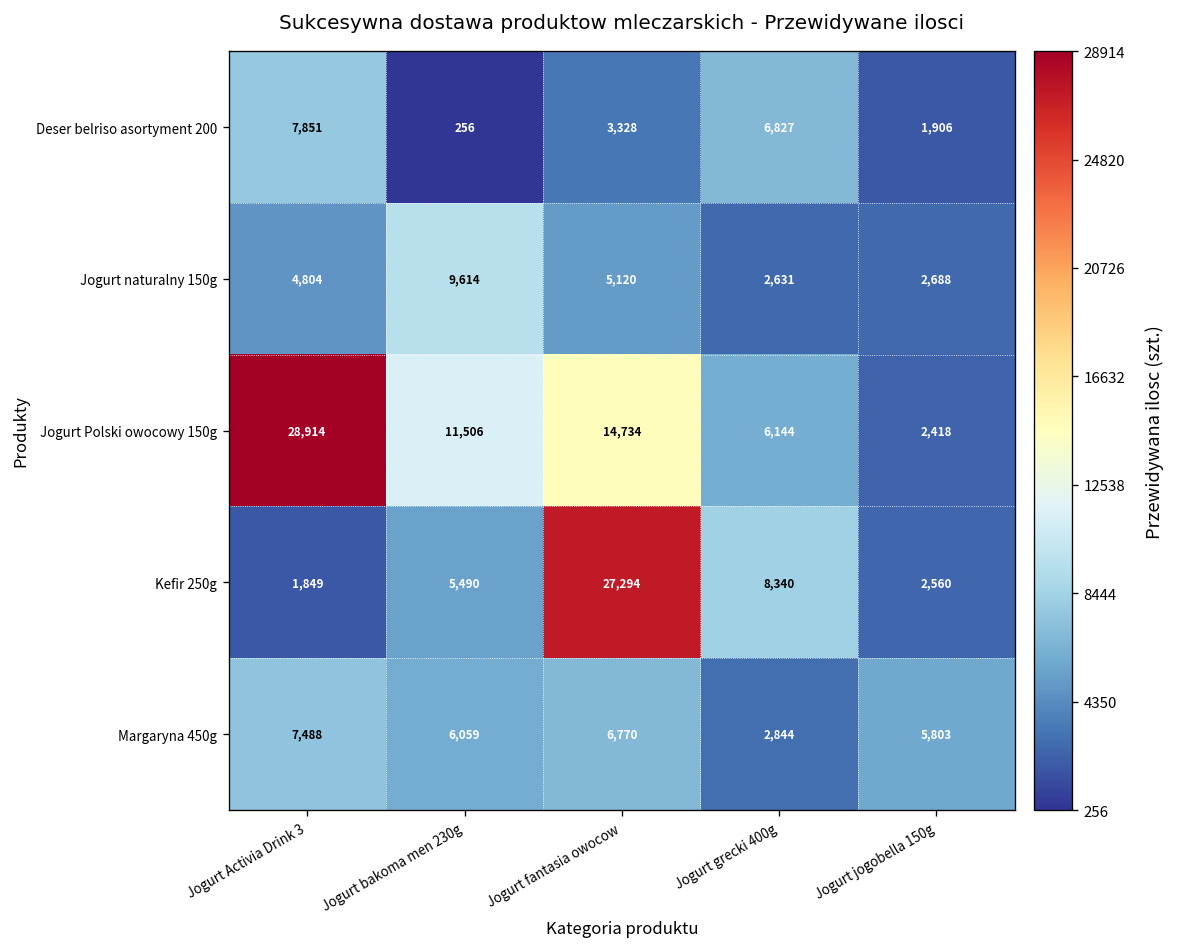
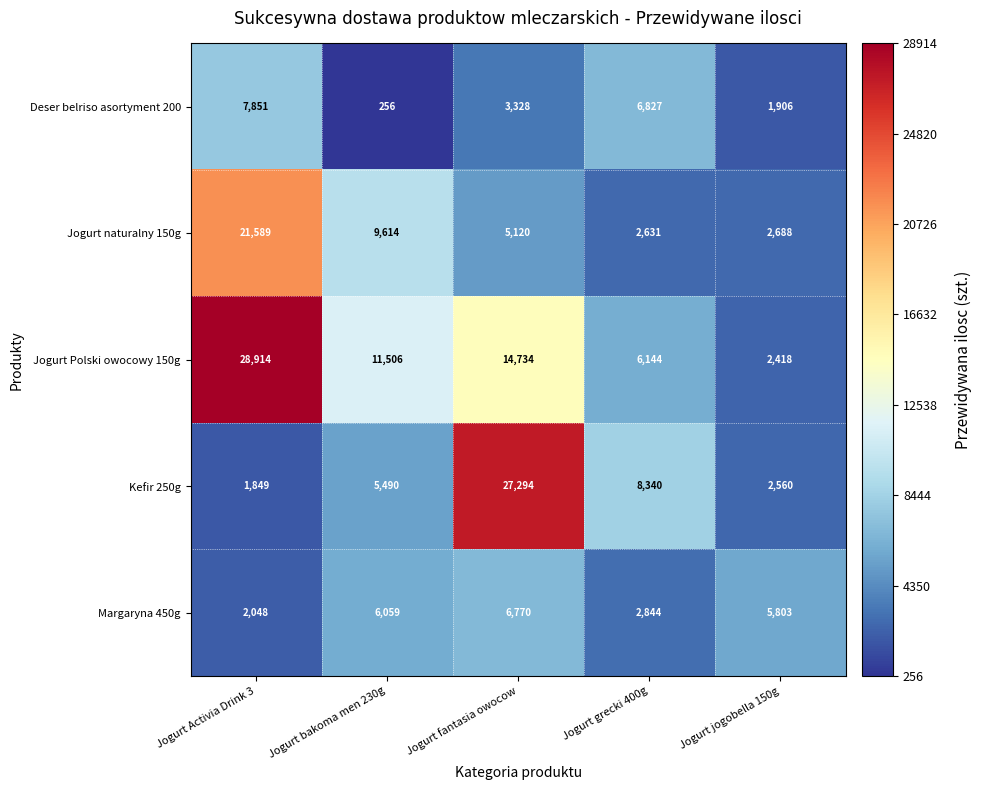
Jogurt naturalny 150g, Jogurt Activia Drink 3: 4,804 -> 21,589
Margaryna 450g, Jogurt Activia Drink 3: 7,488 -> 2,048
